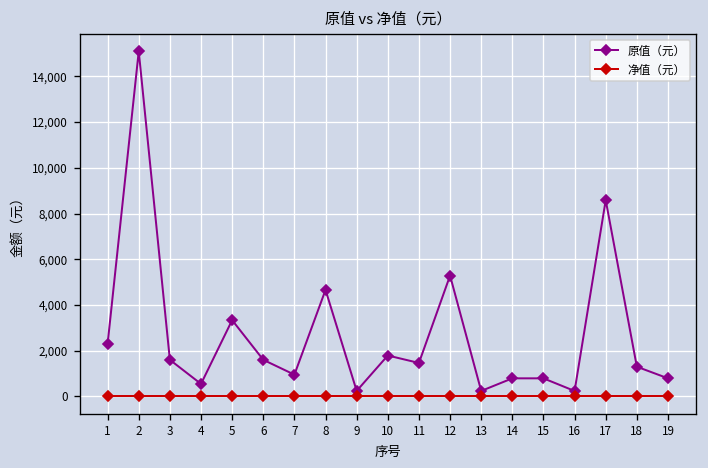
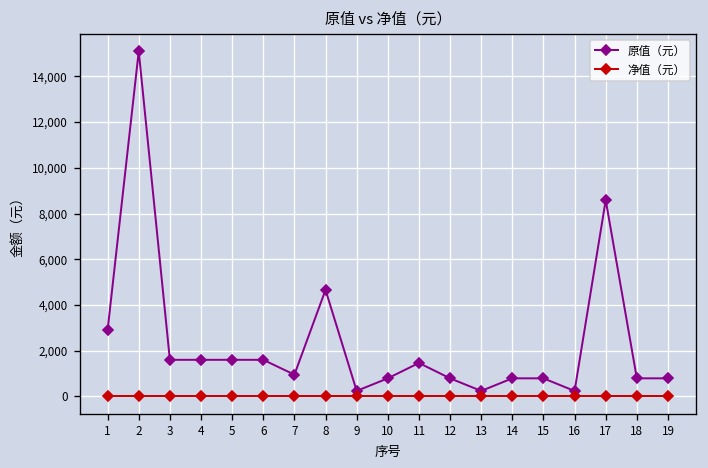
原值（元）, 1: 2,300 -> 2,900
原值（元）, 4: 500 -> 1,600
原值（元）, 5: 3,300 -> 1,600
原值（元）, 10: 1,800 -> 800
原值（元）, 12: 5,300 -> 800
原值（元）, 18: 1,300 -> 800
